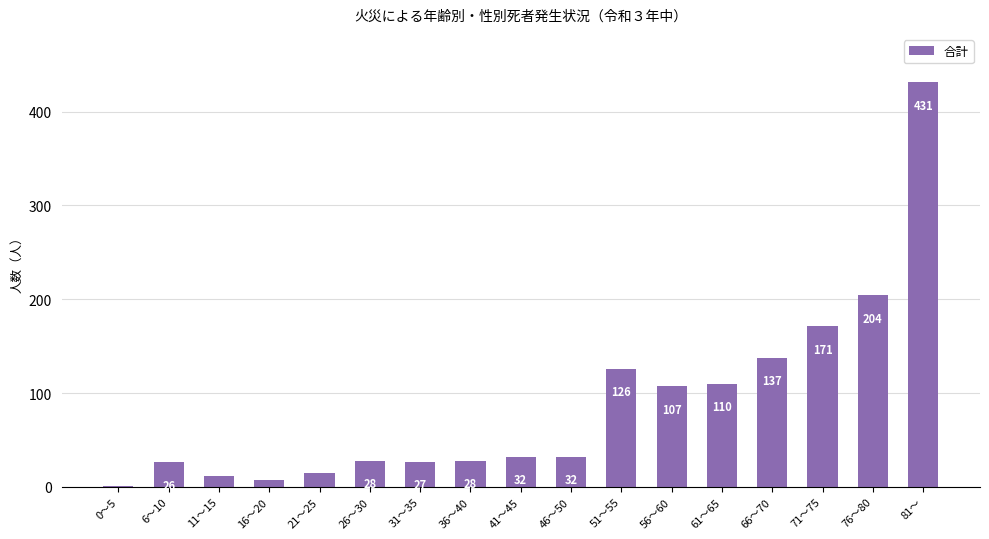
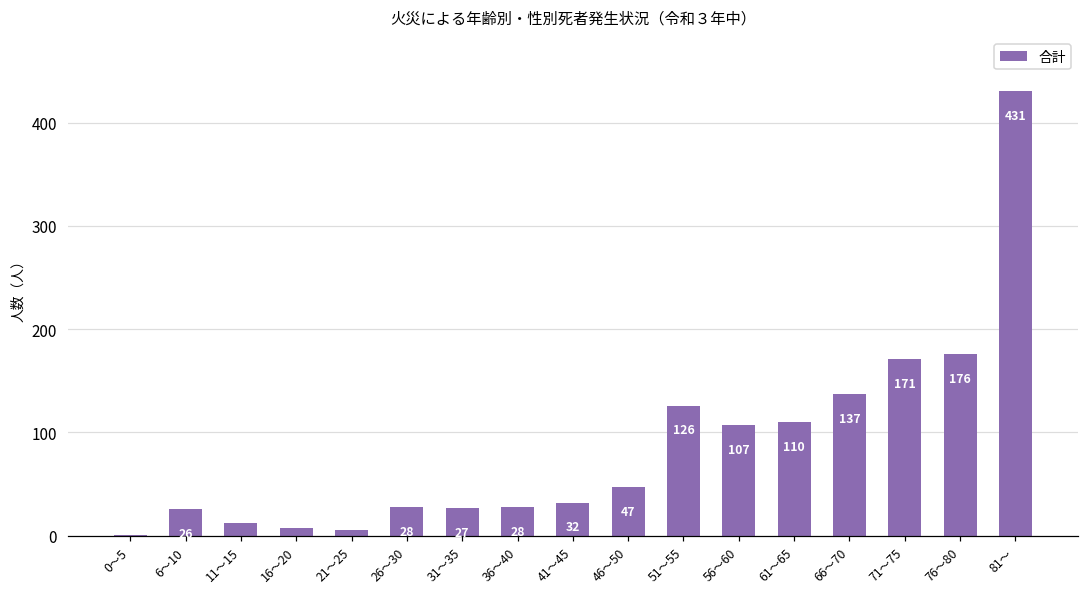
21～25: 20 -> 10
46～50: 32 -> 47
76～80: 204 -> 176
